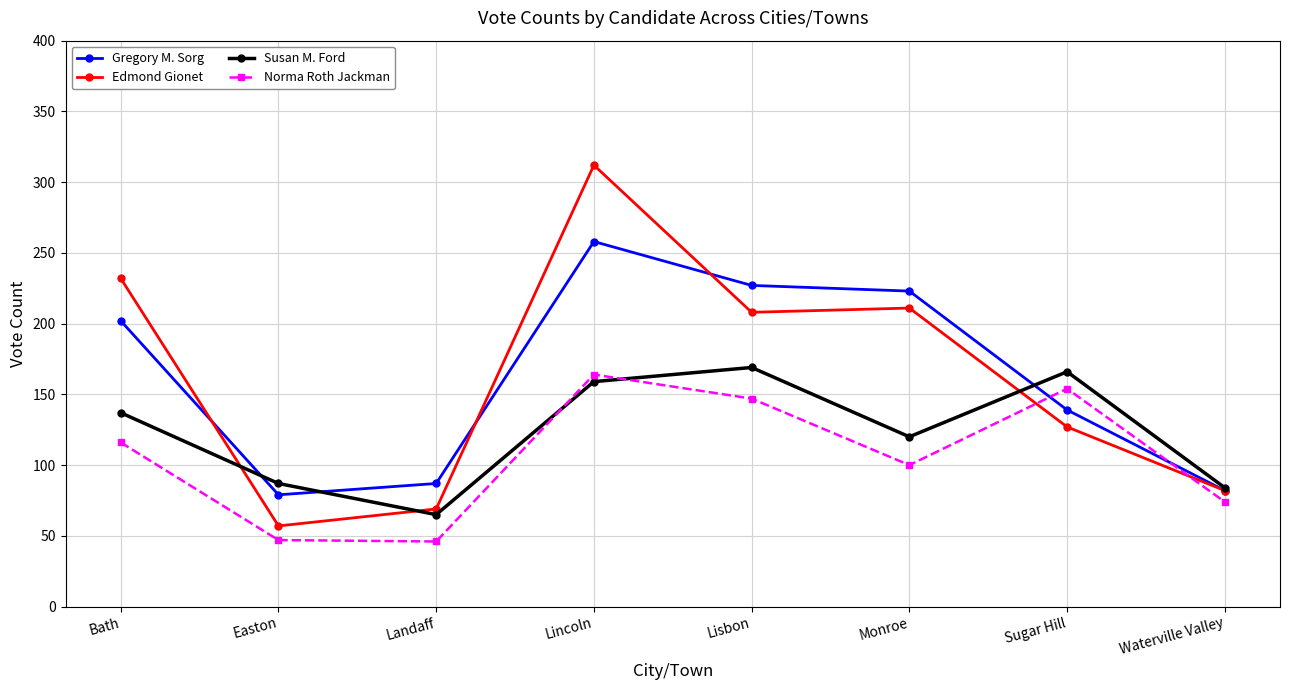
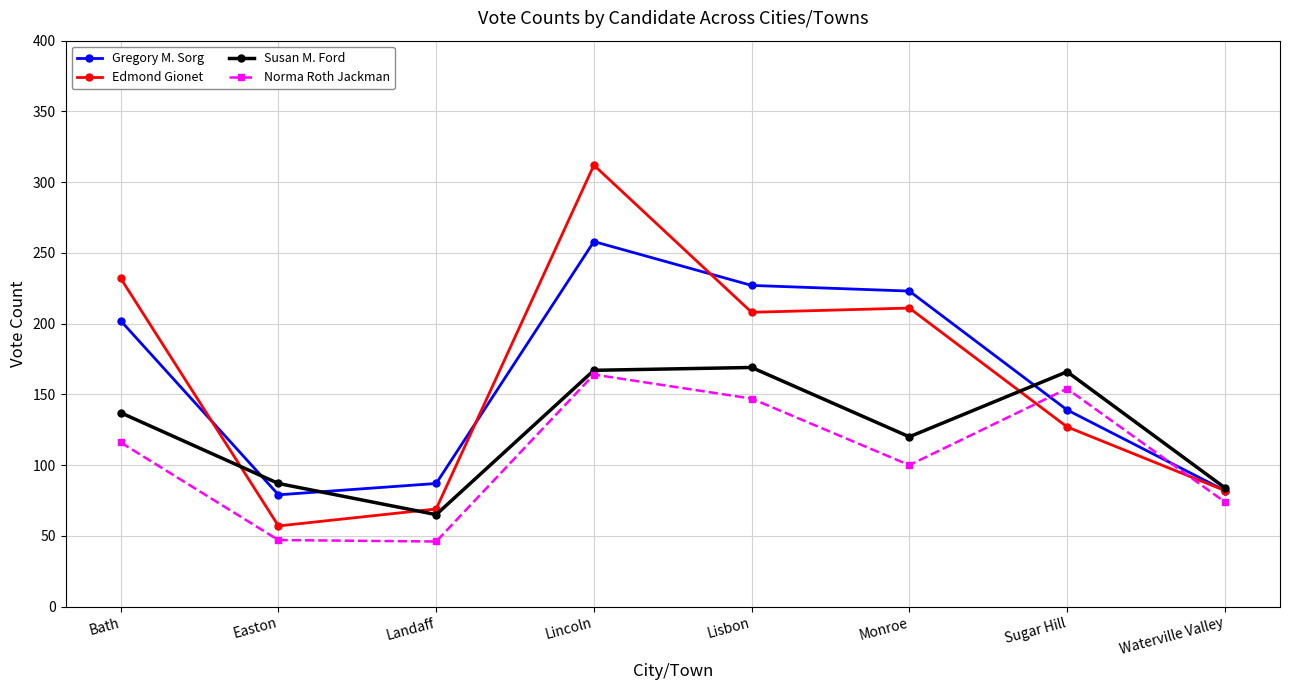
Susan M. Ford, Lincoln: 159 -> 167
